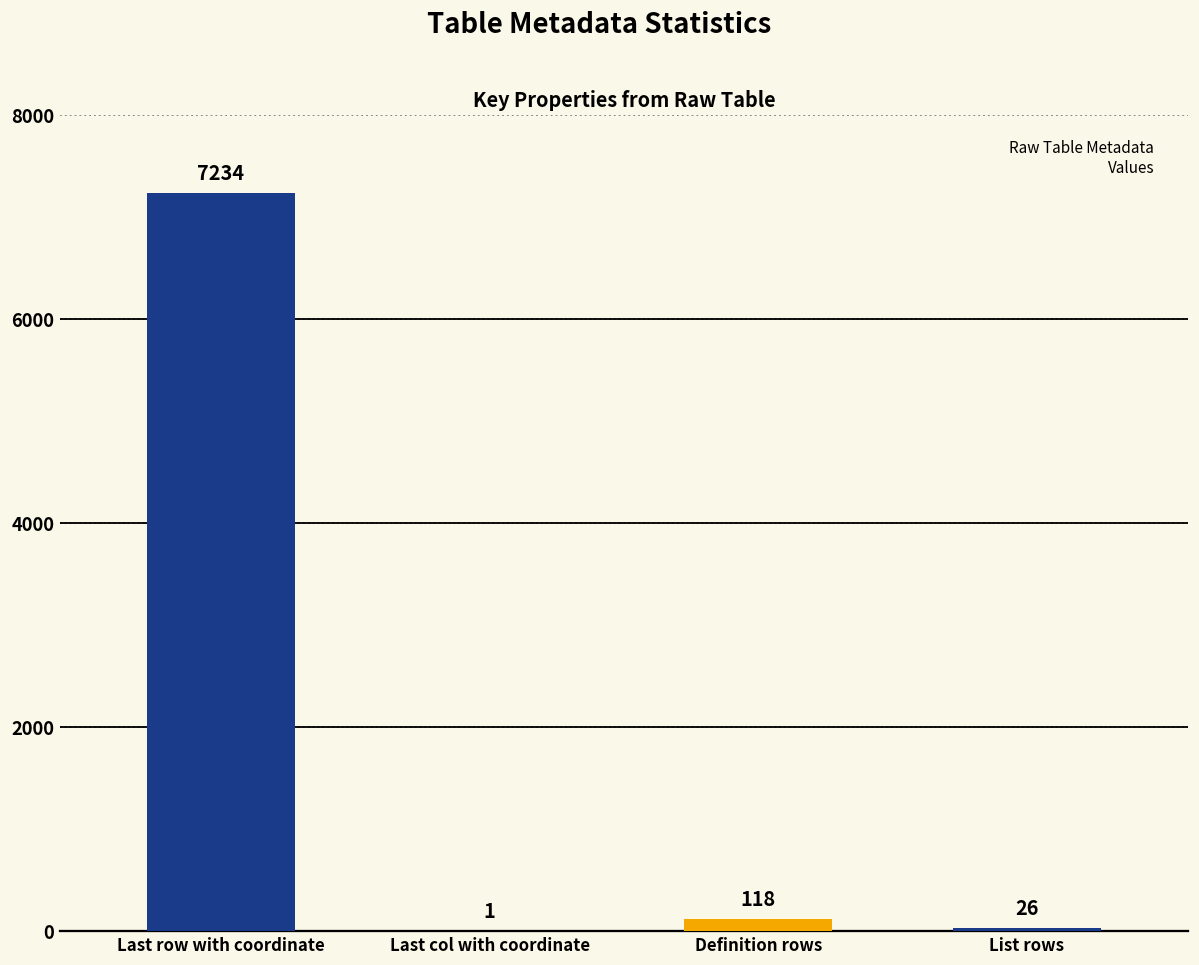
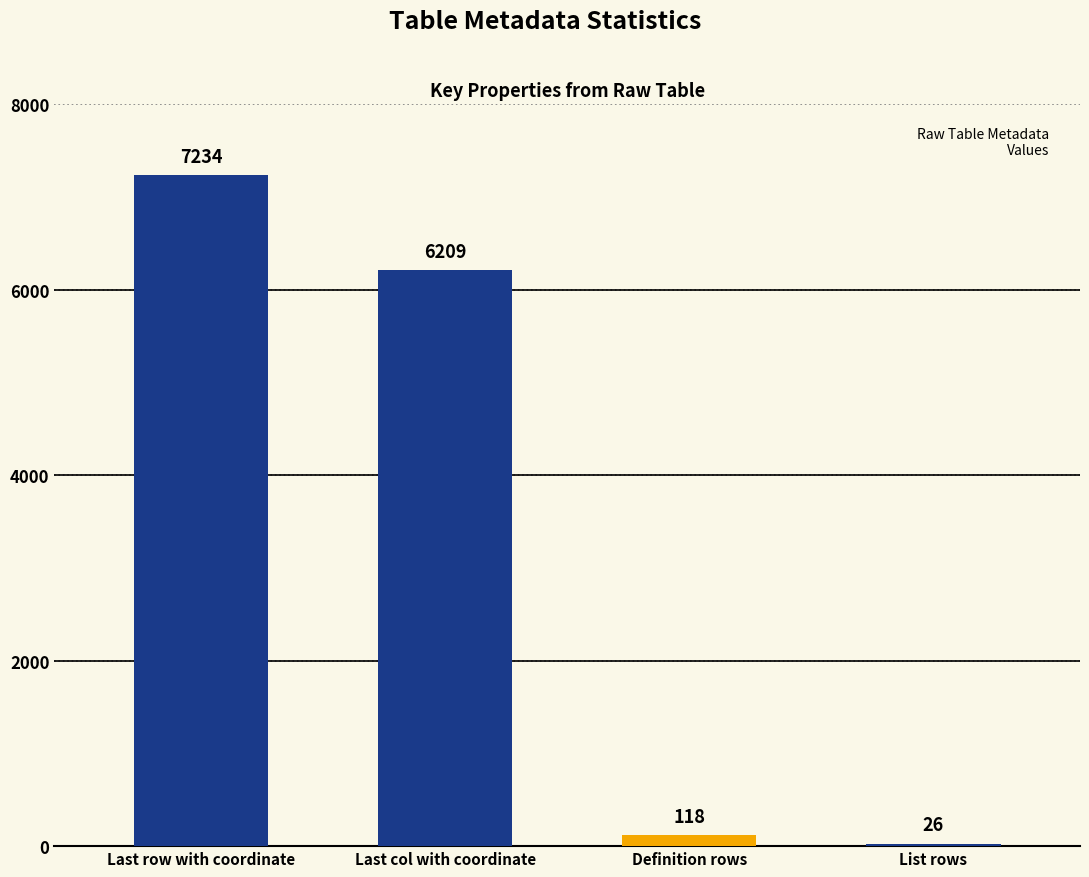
Last col with coordinate: 1 -> 6209
